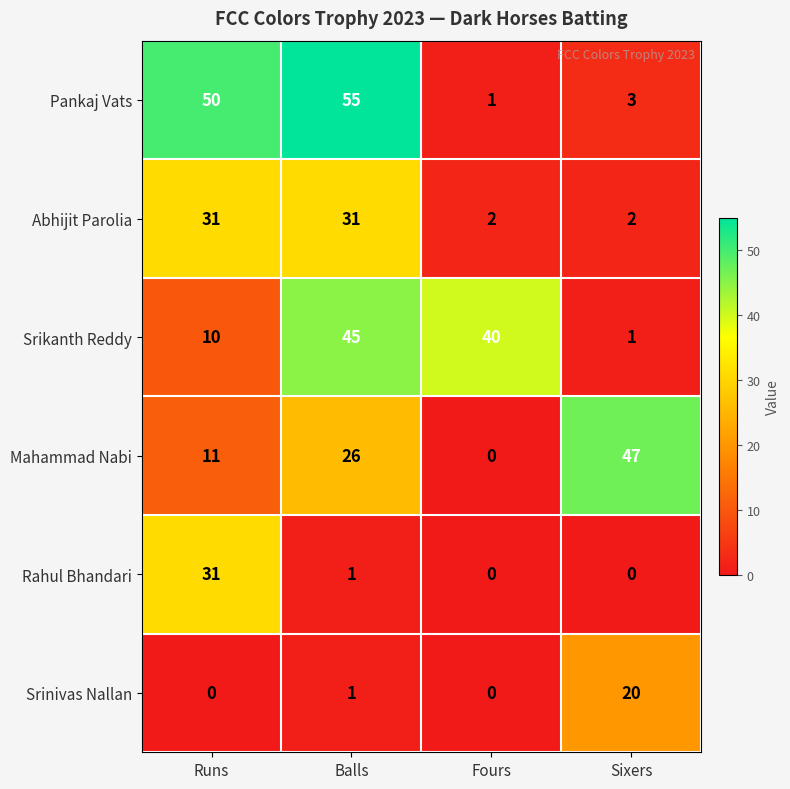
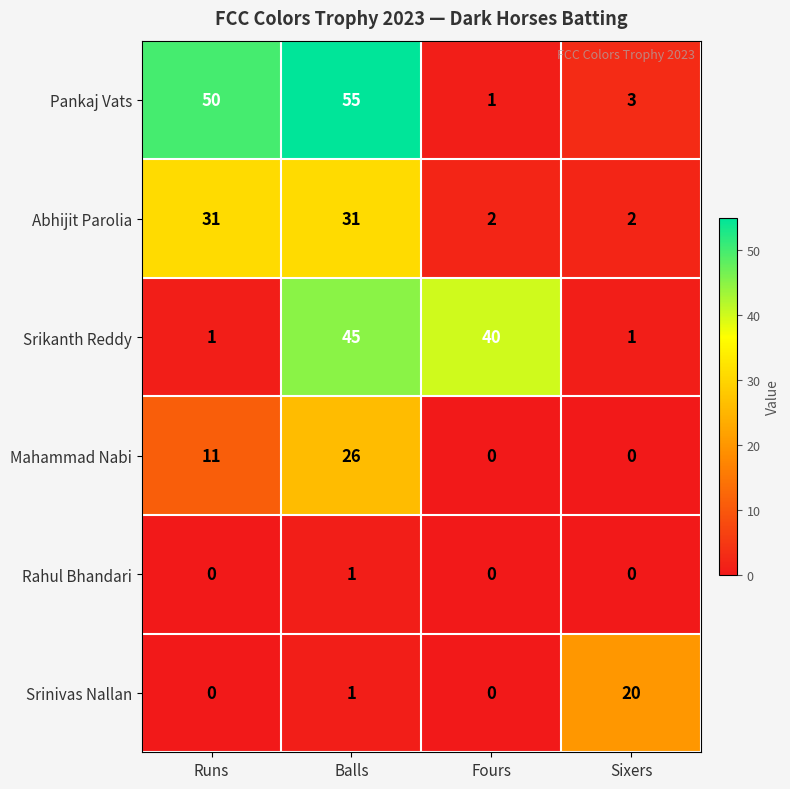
Srikanth Reddy, Runs: 10 -> 1
Mahammad Nabi, Sixers: 47 -> 0
Rahul Bhandari, Runs: 31 -> 0
